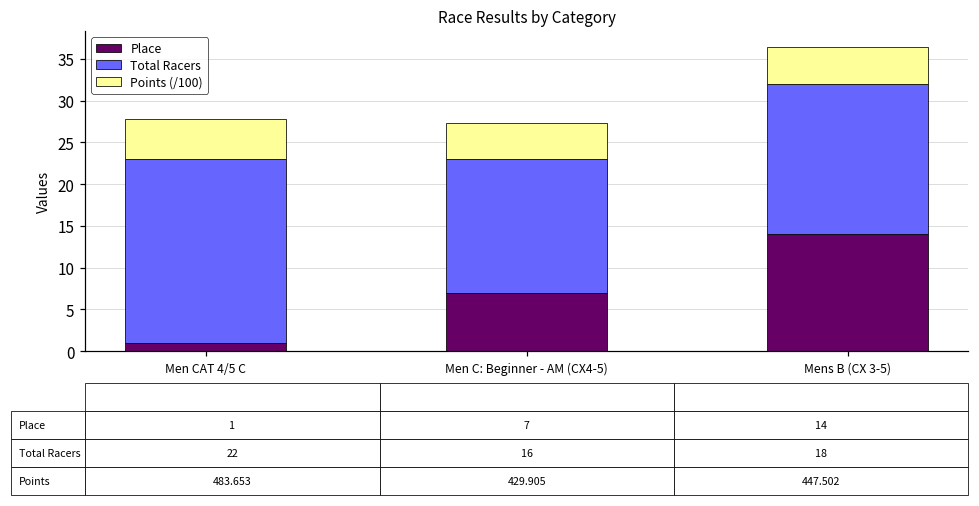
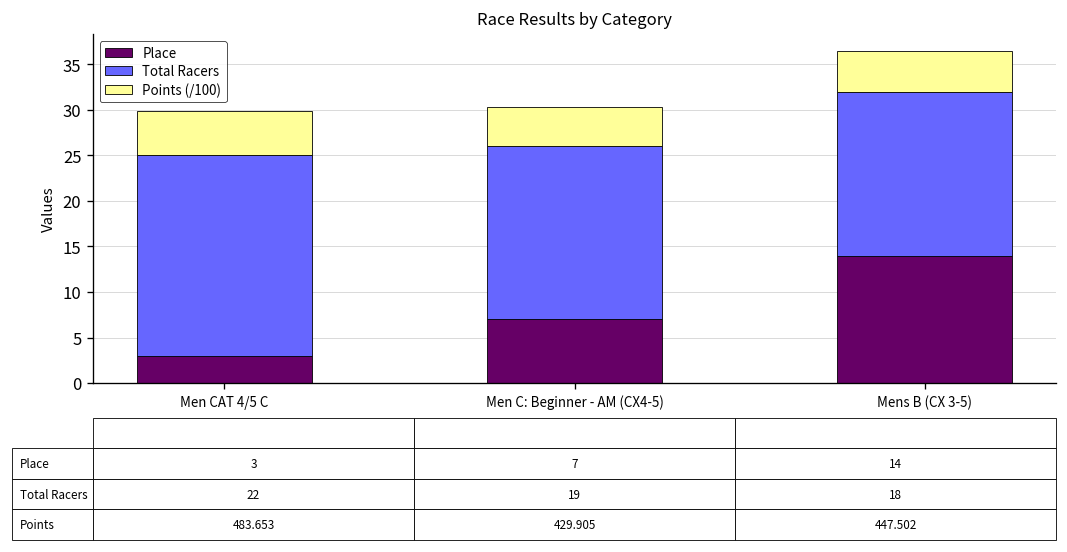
Place, Men CAT 4/5 C: 1 -> 3
Total Racers, Men C: Beginner - AM (CX4-5): 16 -> 19
